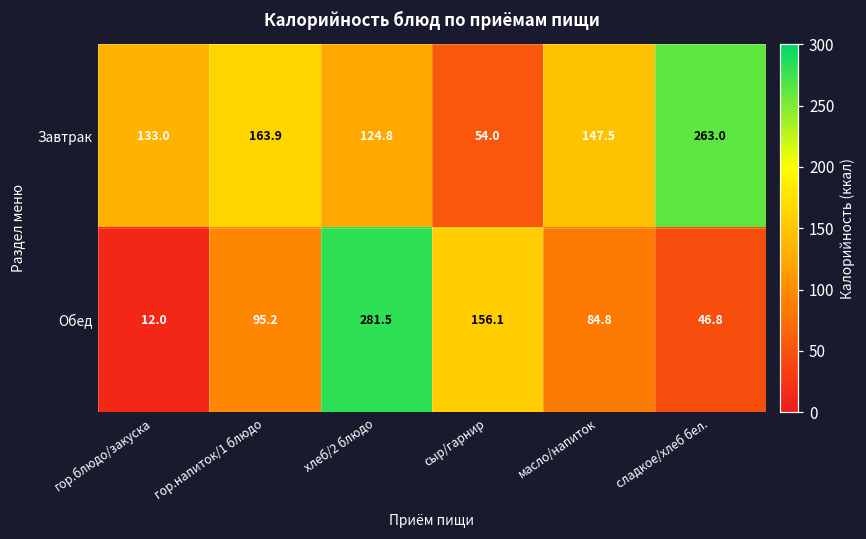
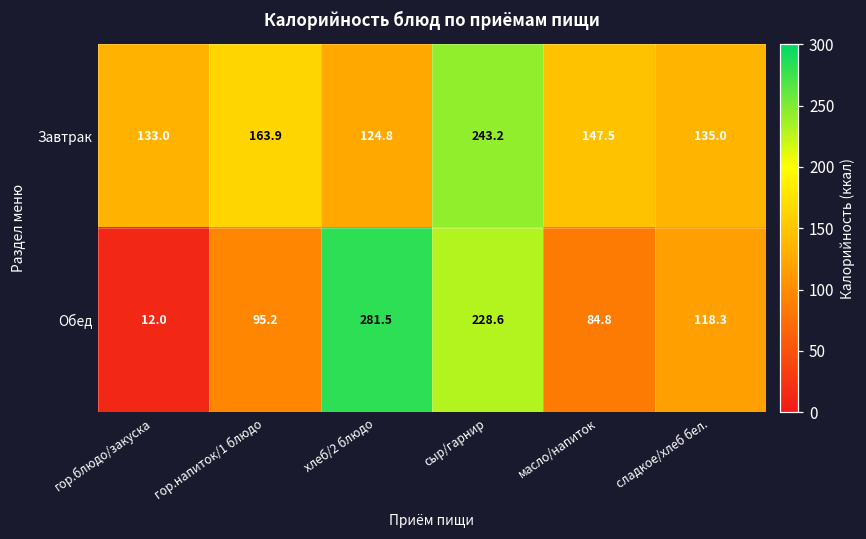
Завтрак, сыр/гарнир: 54.0 -> 243.2
Завтрак, сладкое/хлеб бел.: 263.0 -> 135.0
Обед, сыр/гарнир: 156.1 -> 228.6
Обед, сладкое/хлеб бел.: 46.8 -> 118.3
